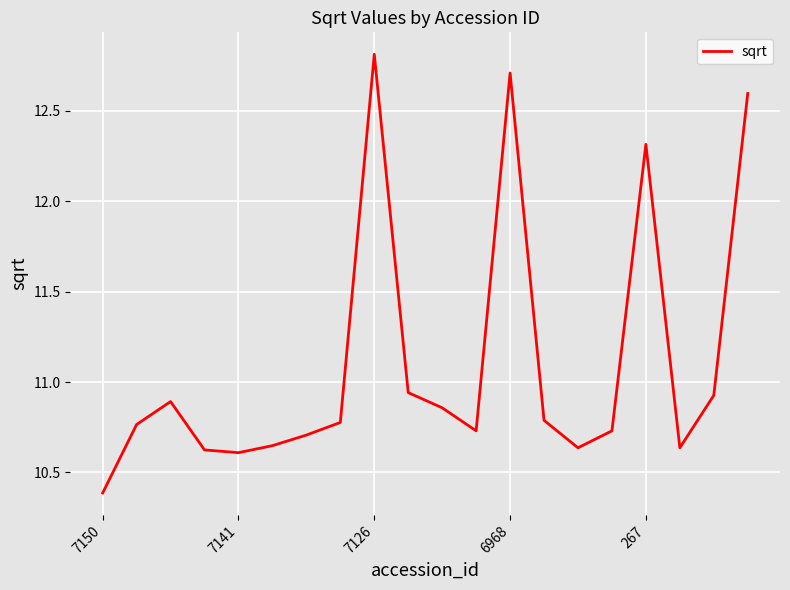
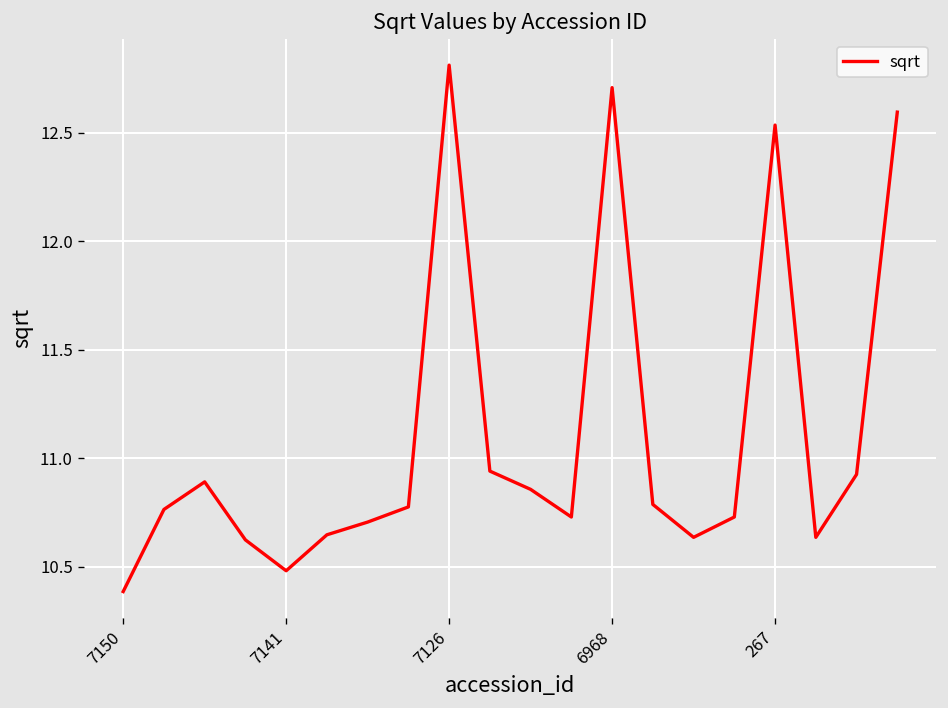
7141: 10.61 -> 10.48
267: 12.31 -> 12.54
